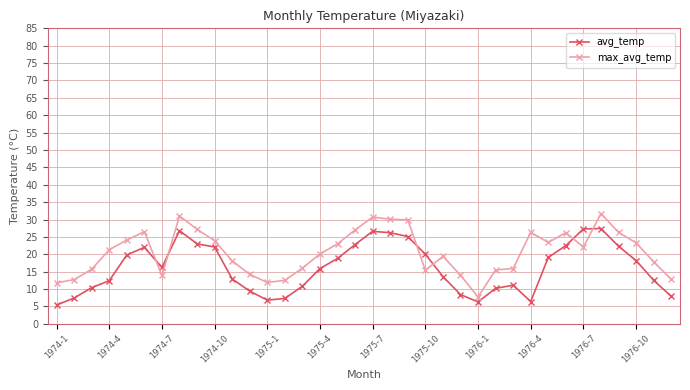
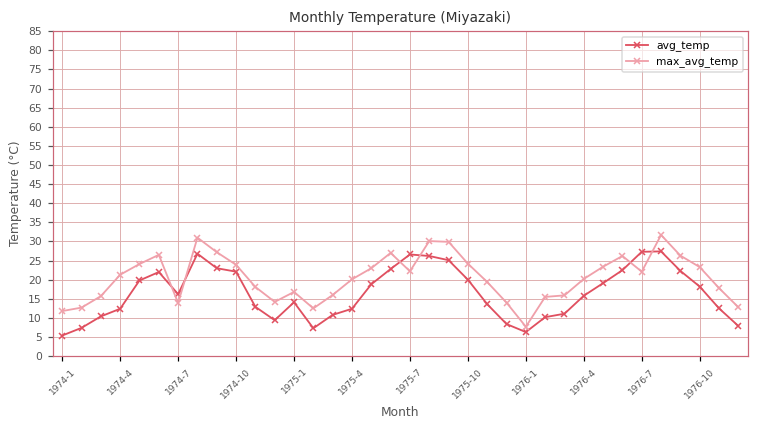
avg_temp, 1975-1: 7 -> 14
max_avg_temp, 1975-1: 12 -> 17
avg_temp, 1975-4: 16 -> 12
max_avg_temp, 1975-7: 31 -> 22
max_avg_temp, 1975-10: 15 -> 24
avg_temp, 1976-4: 6 -> 16
max_avg_temp, 1976-4: 26 -> 20
